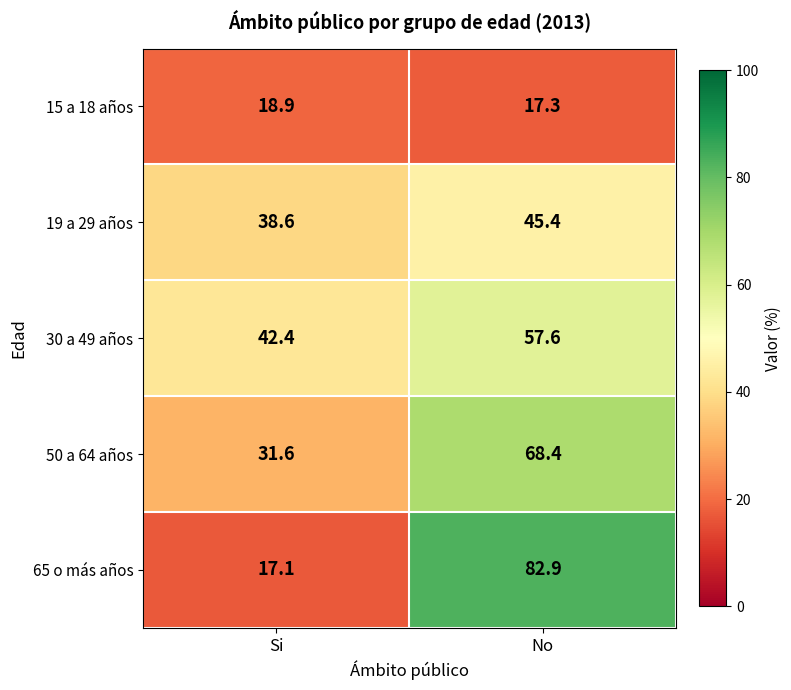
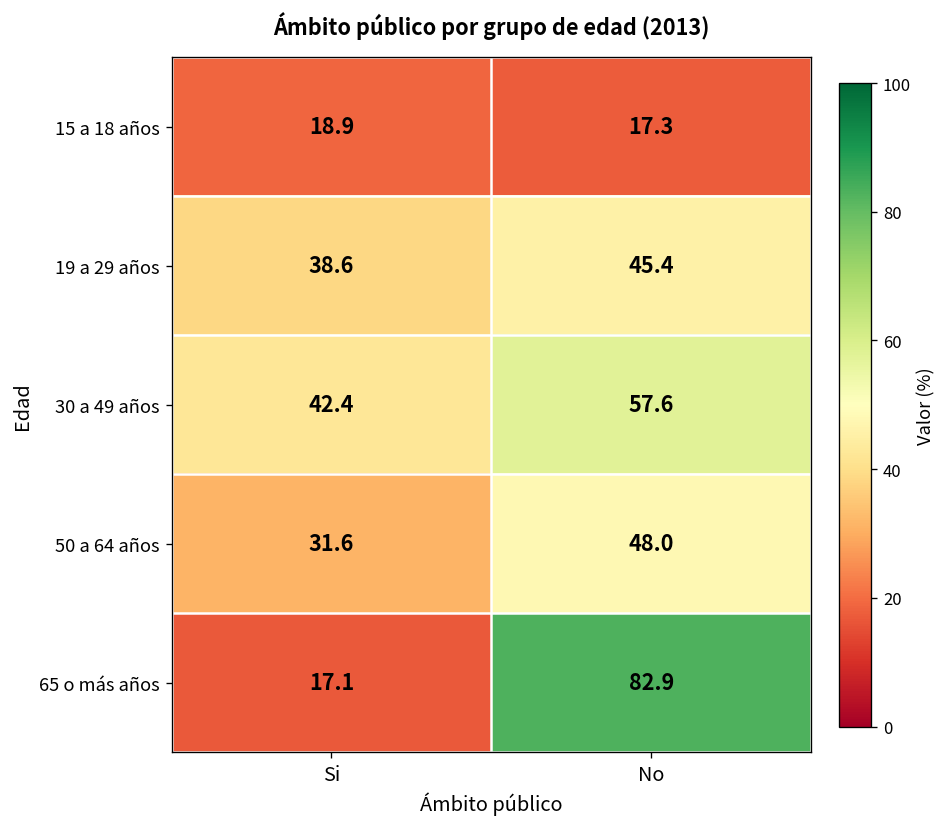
50 a 64 años, No: 68.4 -> 48.0
